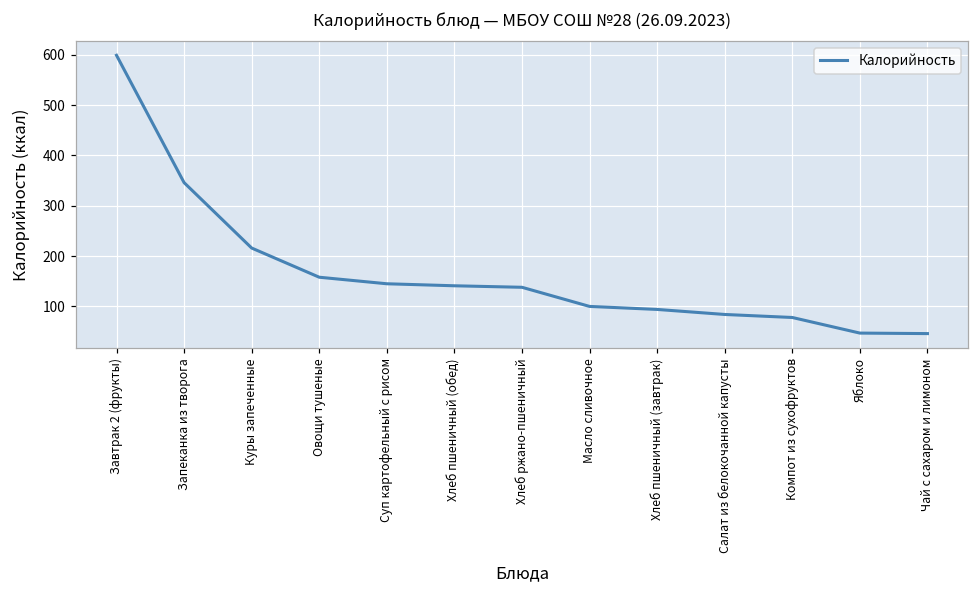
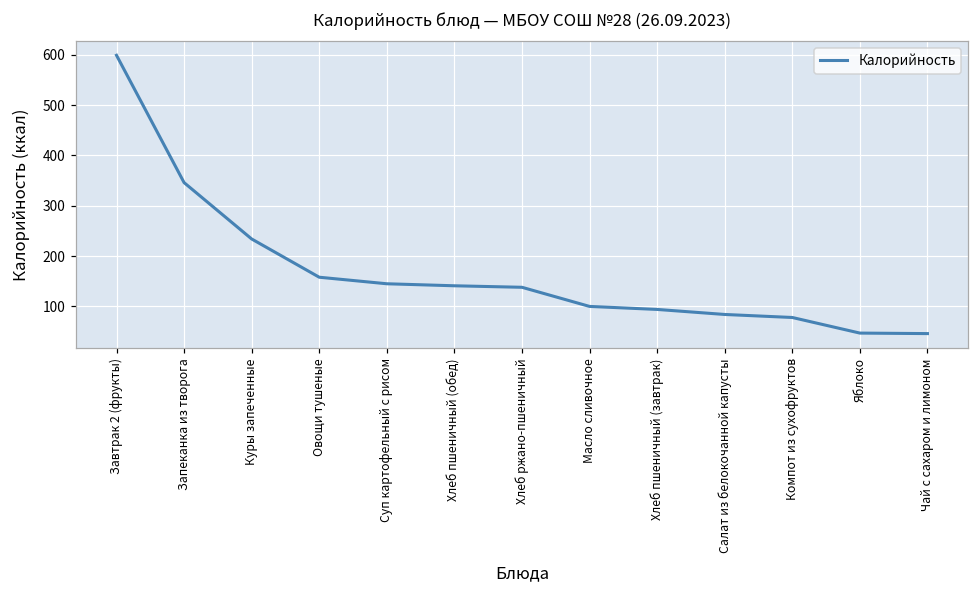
Куры запеченные: 220 -> 230
